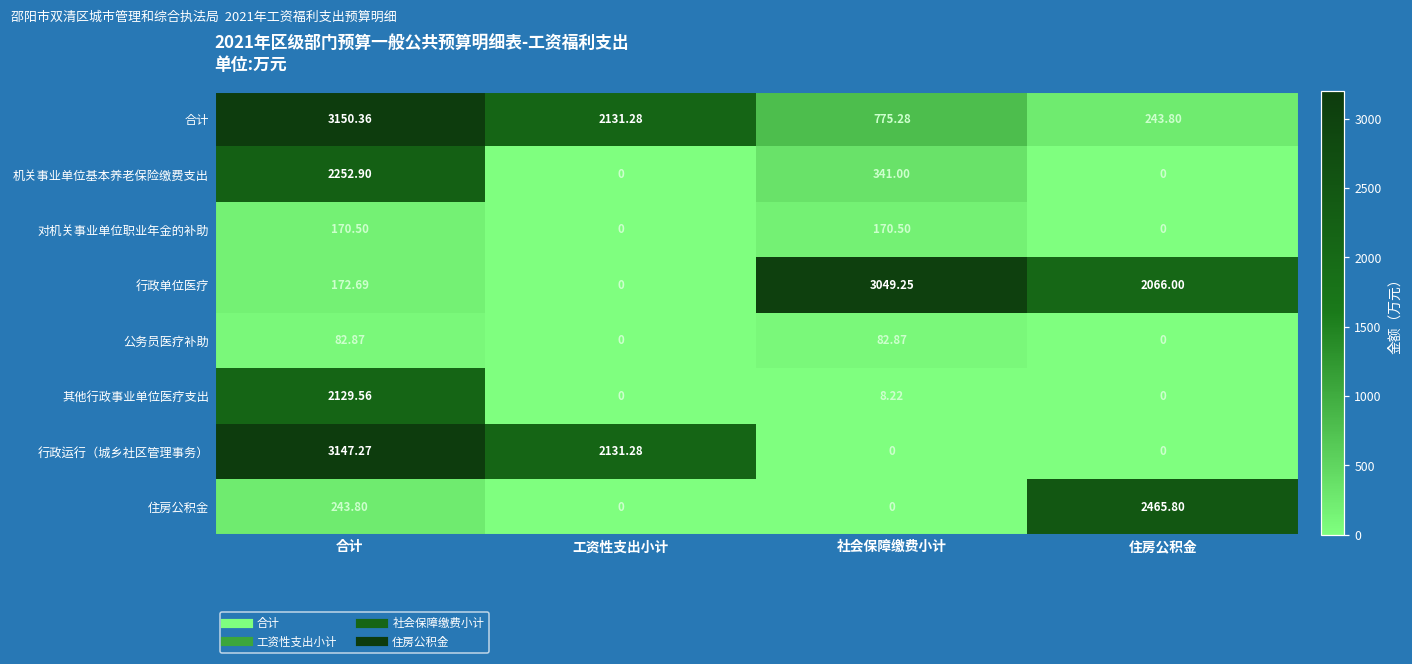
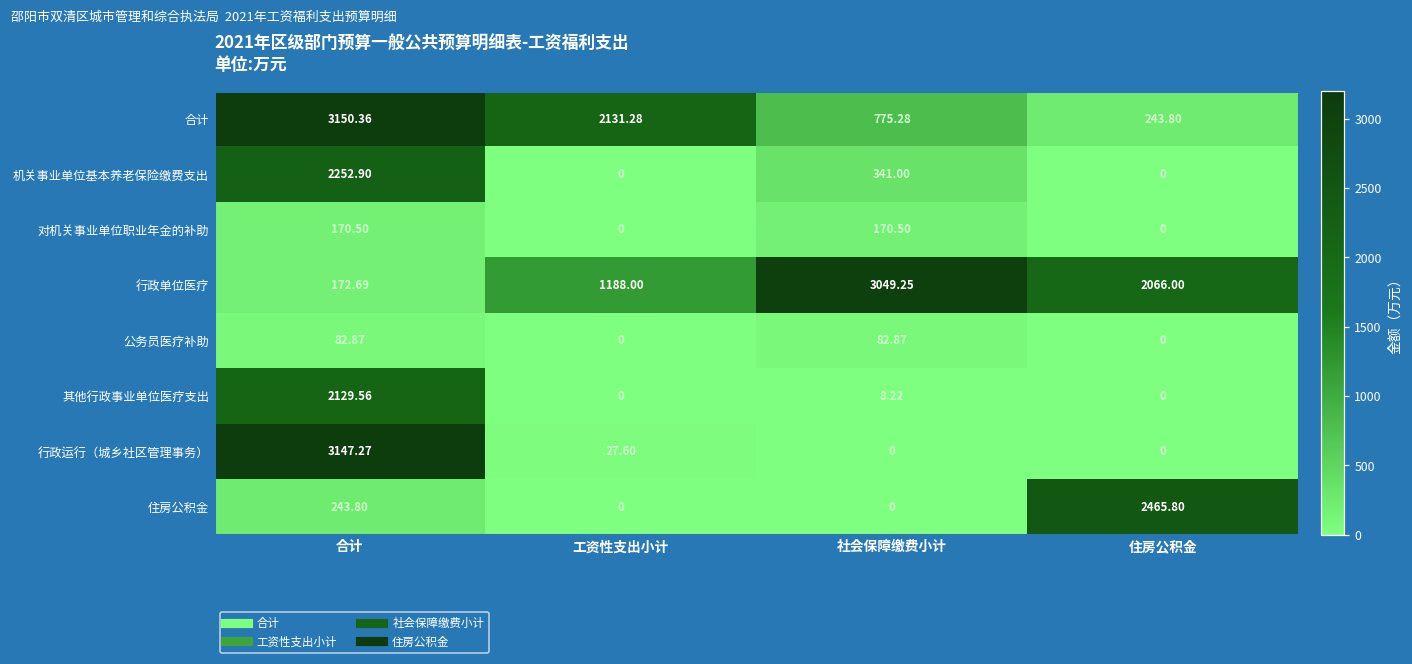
行政单位医疗, 工资性支出小计: 0 -> 1188.00
行政运行（城乡社区管理事务）, 工资性支出小计: 2131.28 -> 27.60
